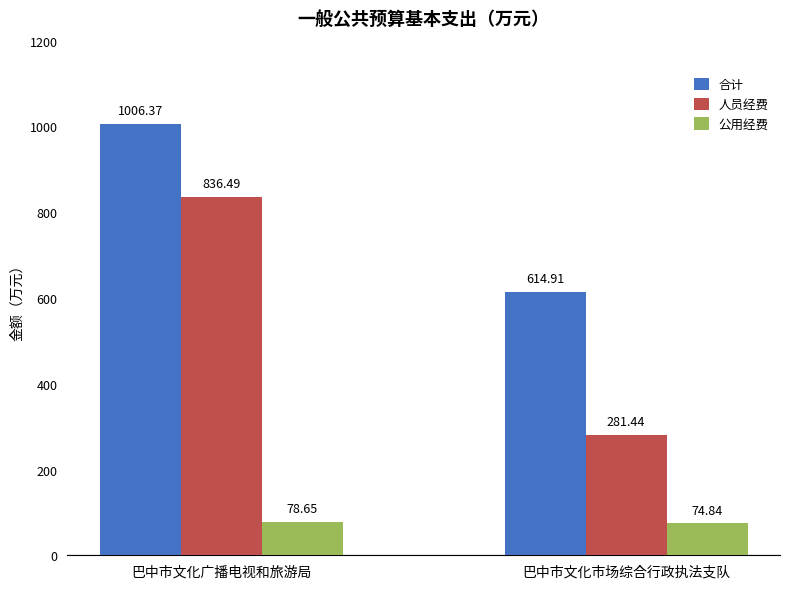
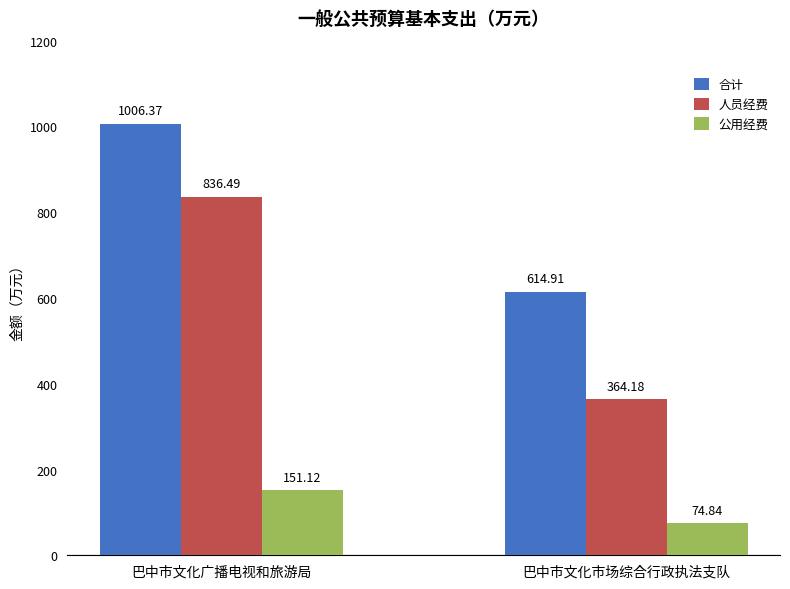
公用经费, 巴中市文化广播电视和旅游局: 78.65 -> 151.12
人员经费, 巴中市文化市场综合行政执法支队: 281.44 -> 364.18
